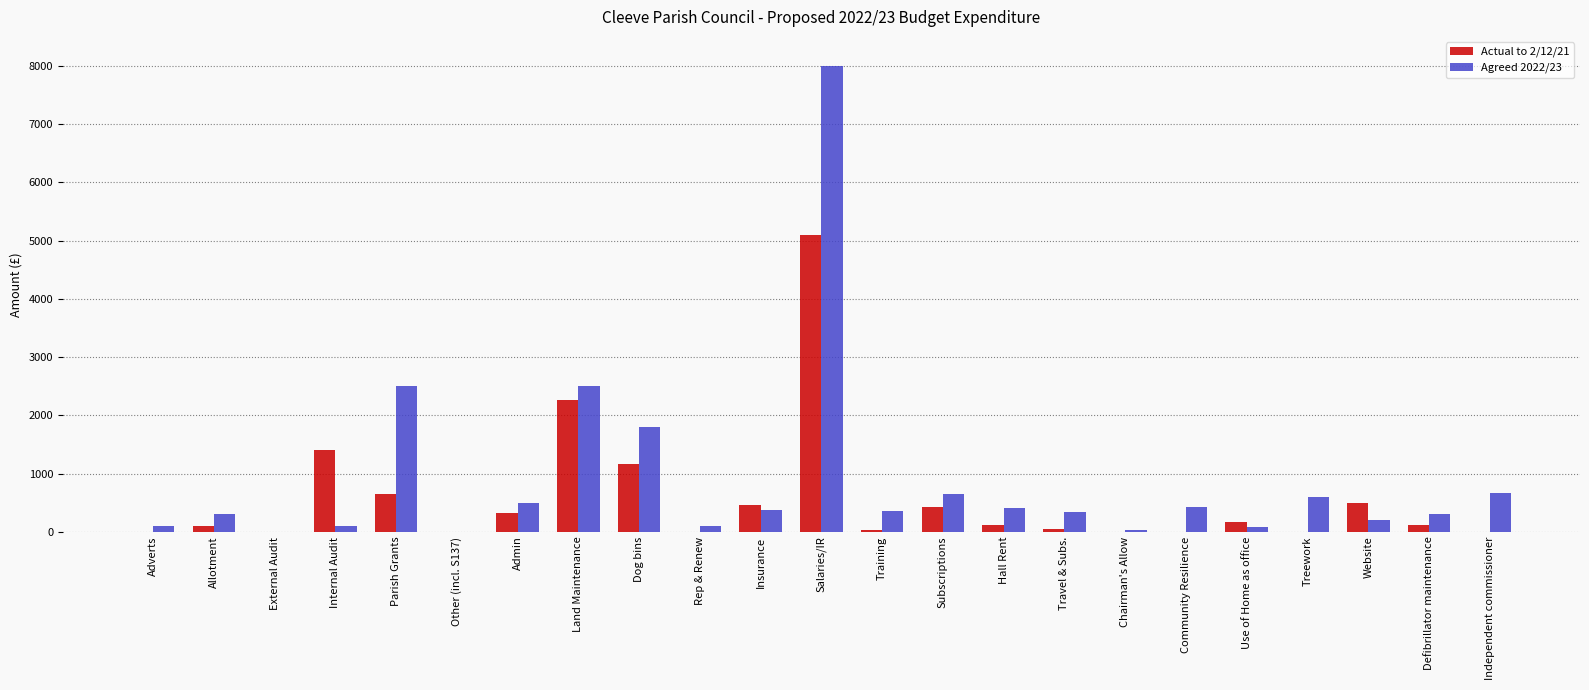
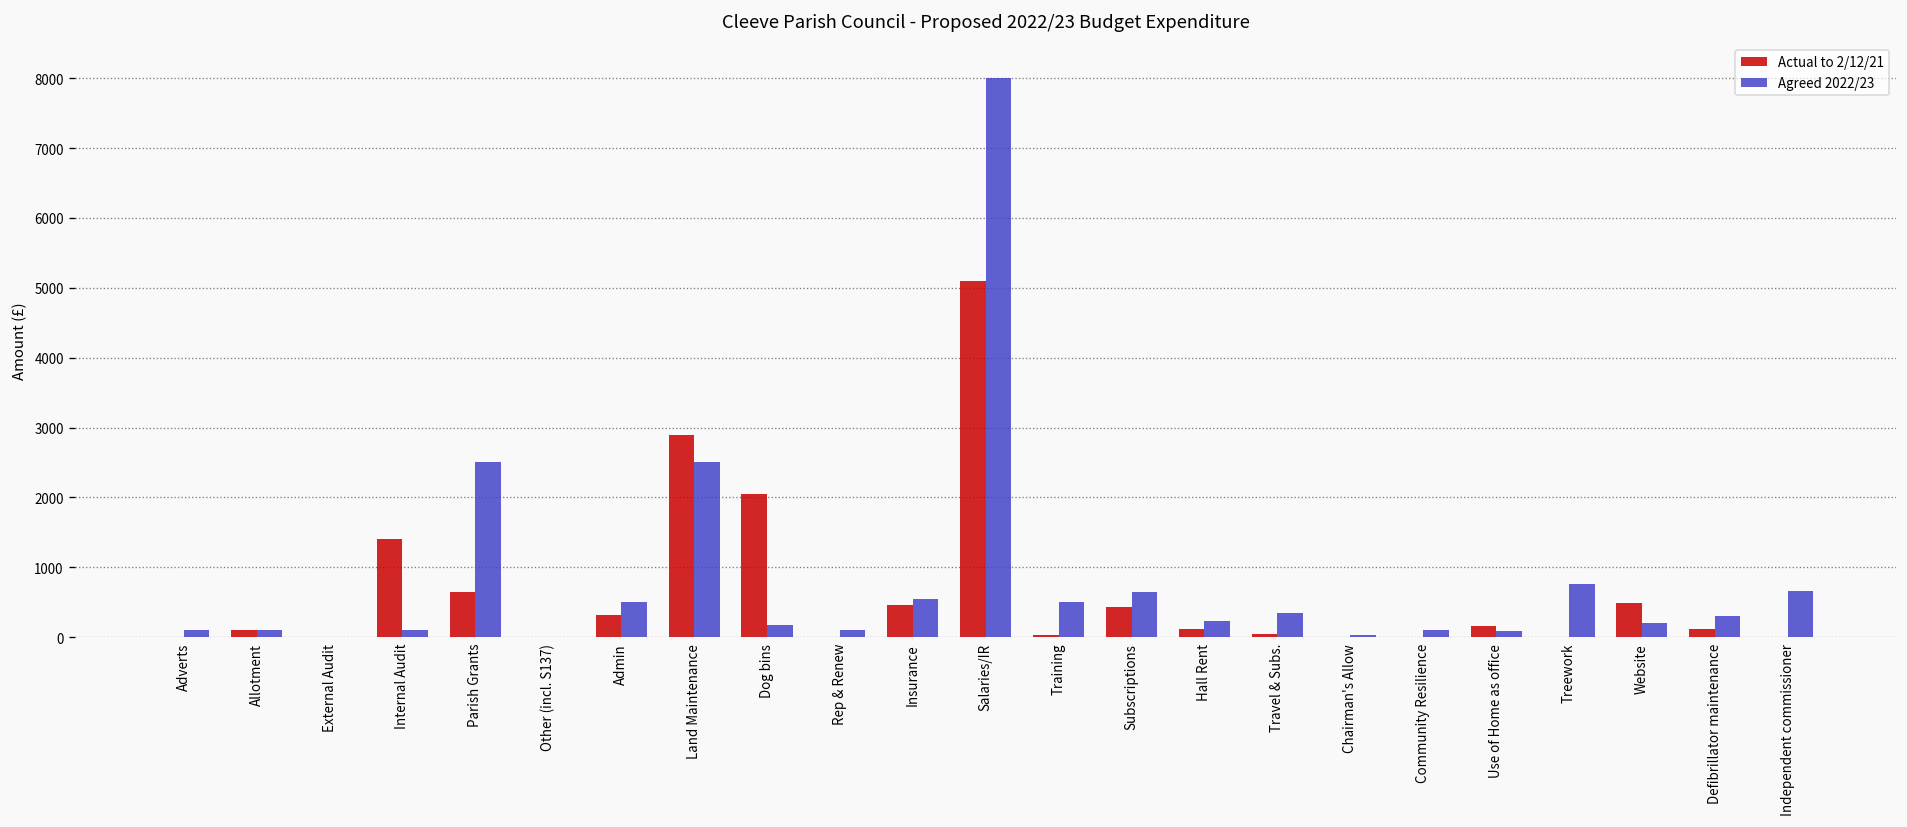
Agreed 2022/23, Allotment: 300 -> 100
Actual to 2/12/21, Land Maintenance: 2300 -> 2900
Actual to 2/12/21, Dog bins: 1200 -> 2000
Agreed 2022/23, Dog bins: 1800 -> 200
Agreed 2022/23, Insurance: 400 -> 600
Agreed 2022/23, Training: 400 -> 500
Agreed 2022/23, Hall Rent: 400 -> 200
Agreed 2022/23, Community Resilience: 400 -> 100
Agreed 2022/23, Treework: 600 -> 800
